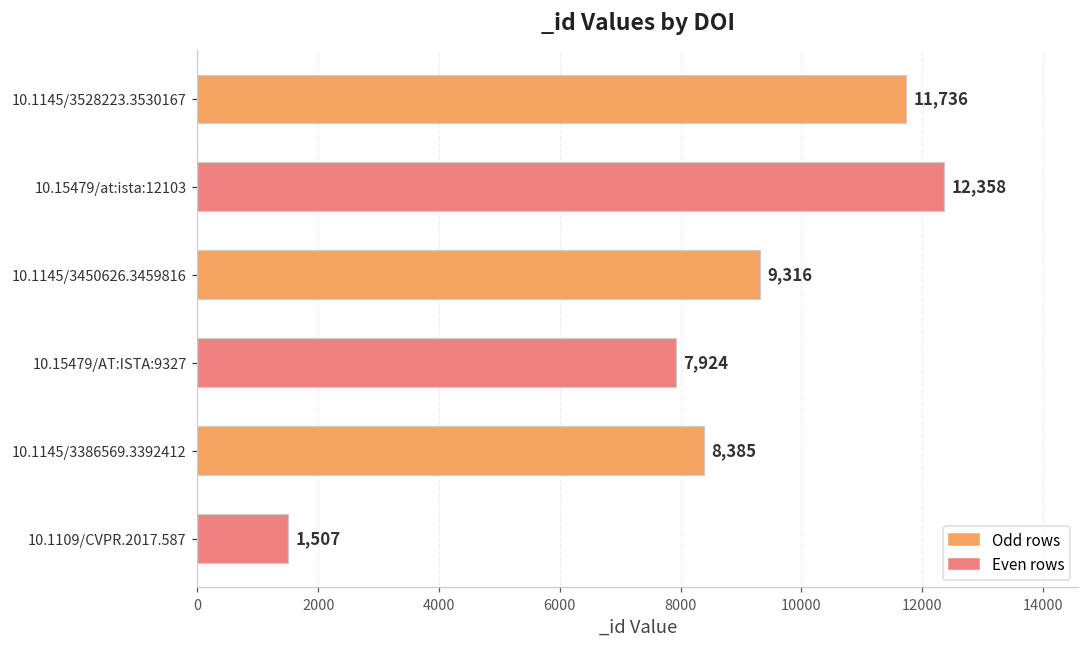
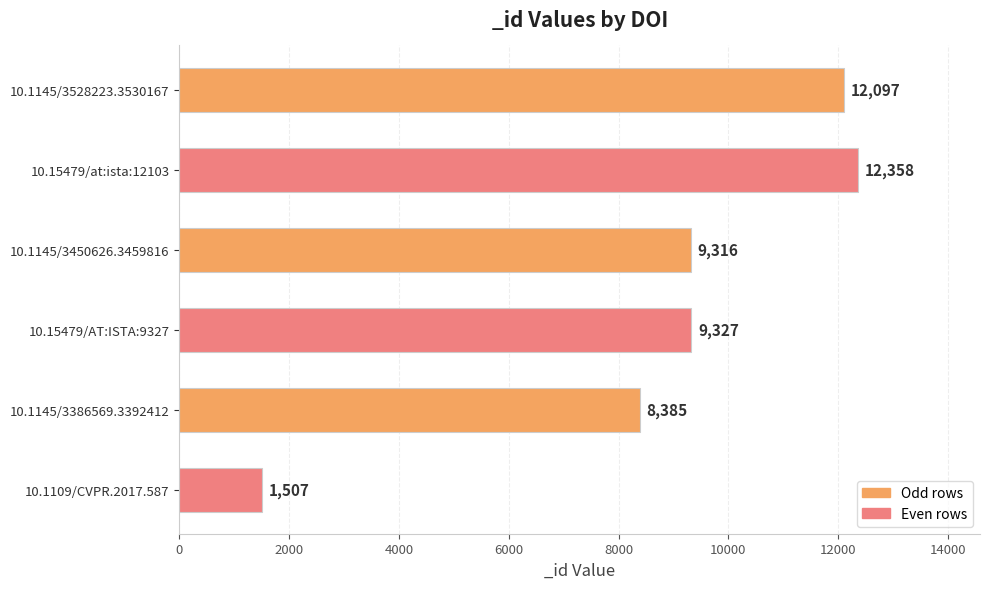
10.1145/3528223.3530167: 11,736 -> 12,097
10.15479/AT:ISTA:9327: 7,924 -> 9,327
